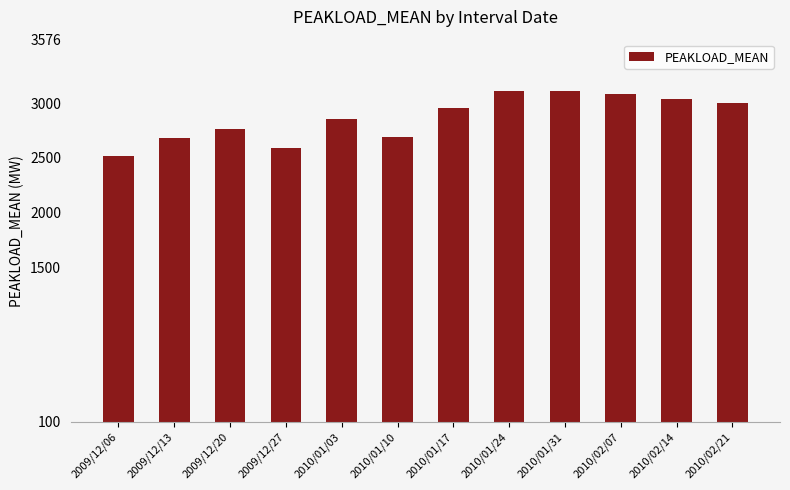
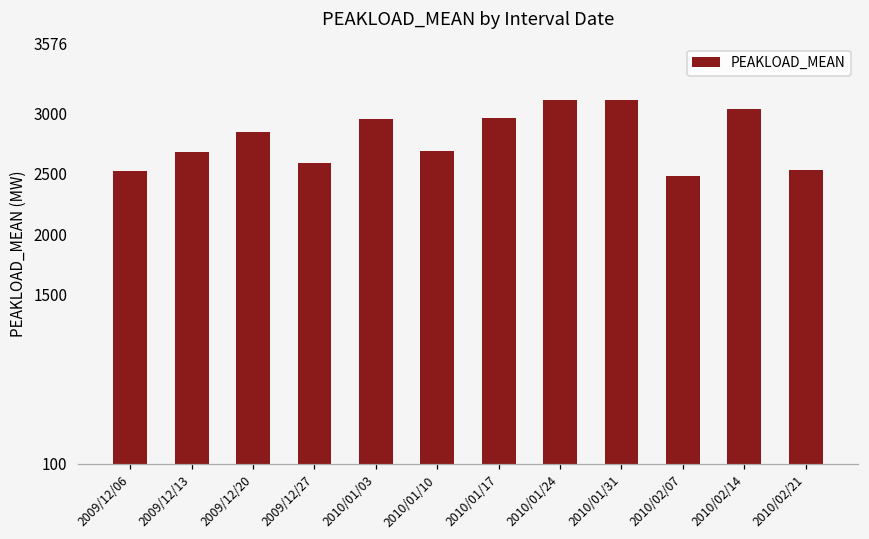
2009/12/20: 2760 -> 2840
2010/01/03: 2860 -> 2950
2010/02/07: 3080 -> 2480
2010/02/21: 3000 -> 2530
